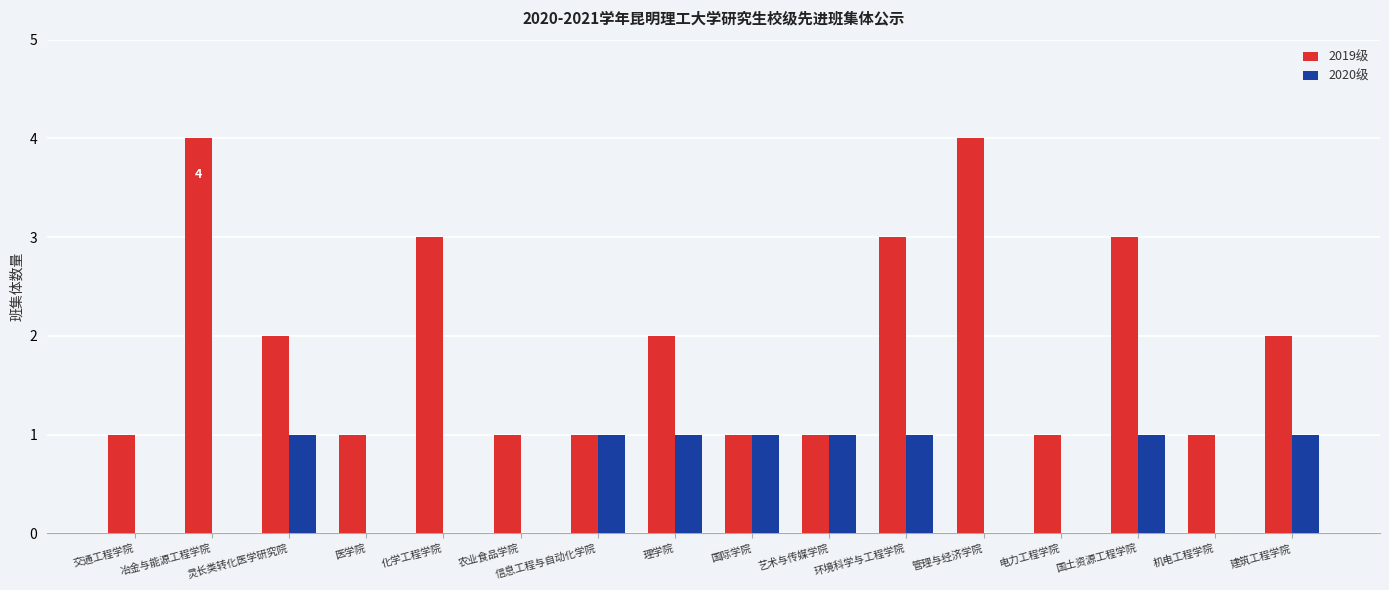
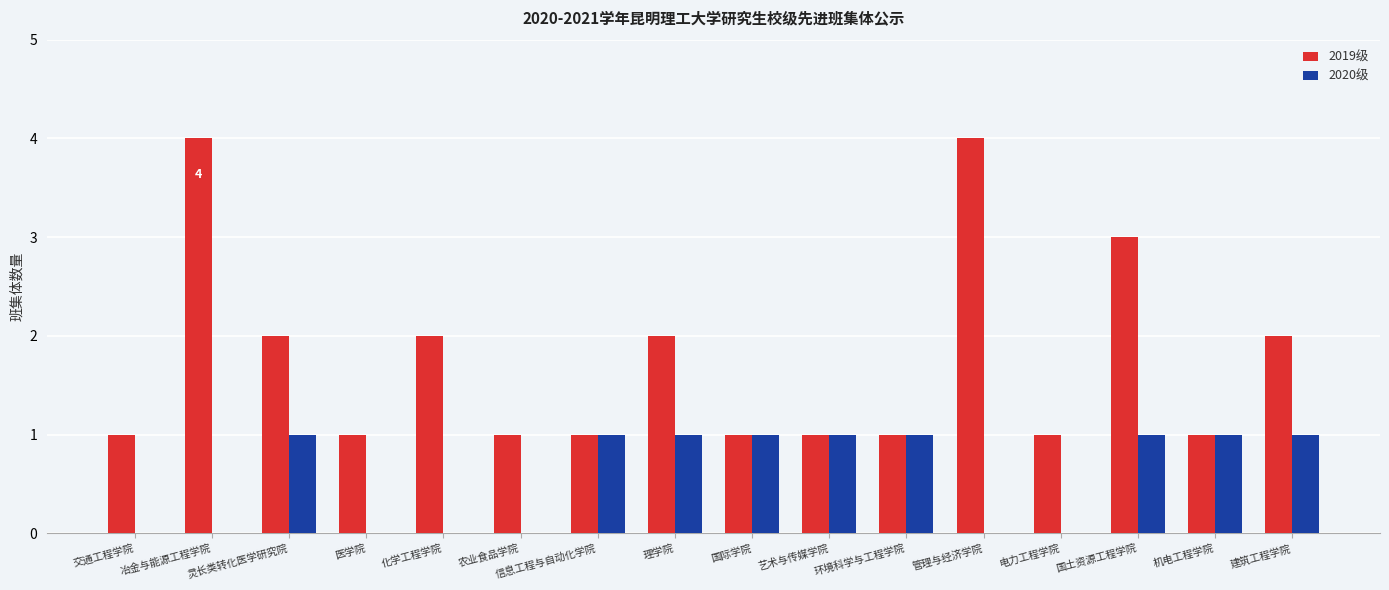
2019级, 化学工程学院: 3 -> 2
2019级, 环境科学与工程学院: 3 -> 1
2020级, 机电工程学院: 0 -> 1
